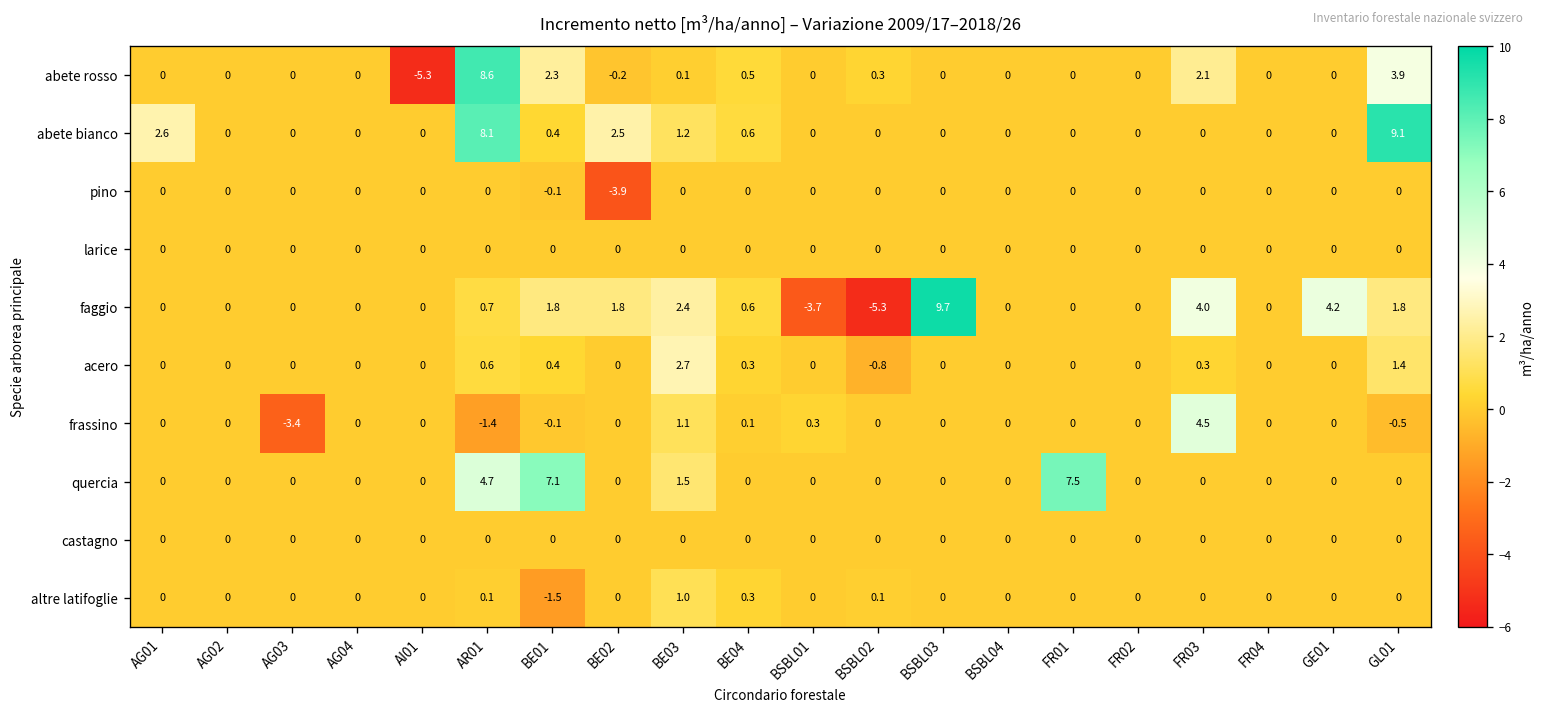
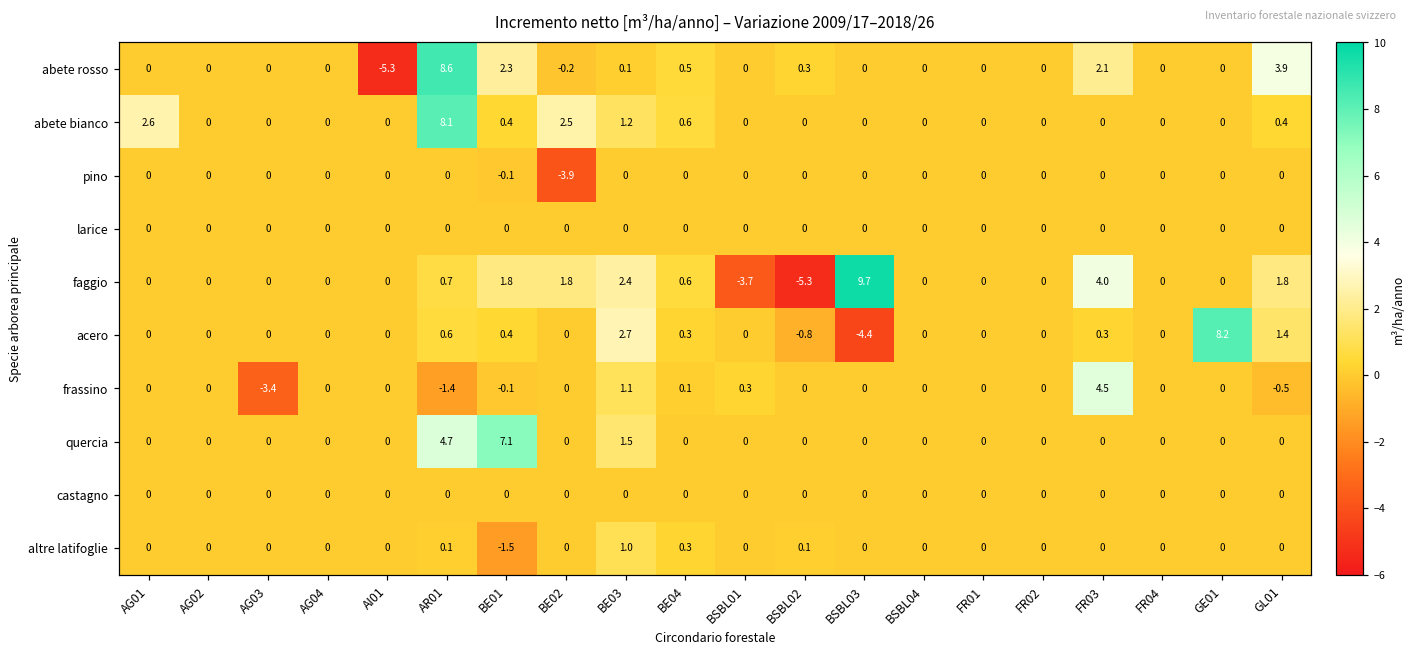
abete bianco, GL01: 9.1 -> 0.4
faggio, GE01: 4.2 -> 0
acero, BSBL03: 0 -> -4.4
acero, GE01: 0 -> 8.2
quercia, FR01: 7.5 -> 0
